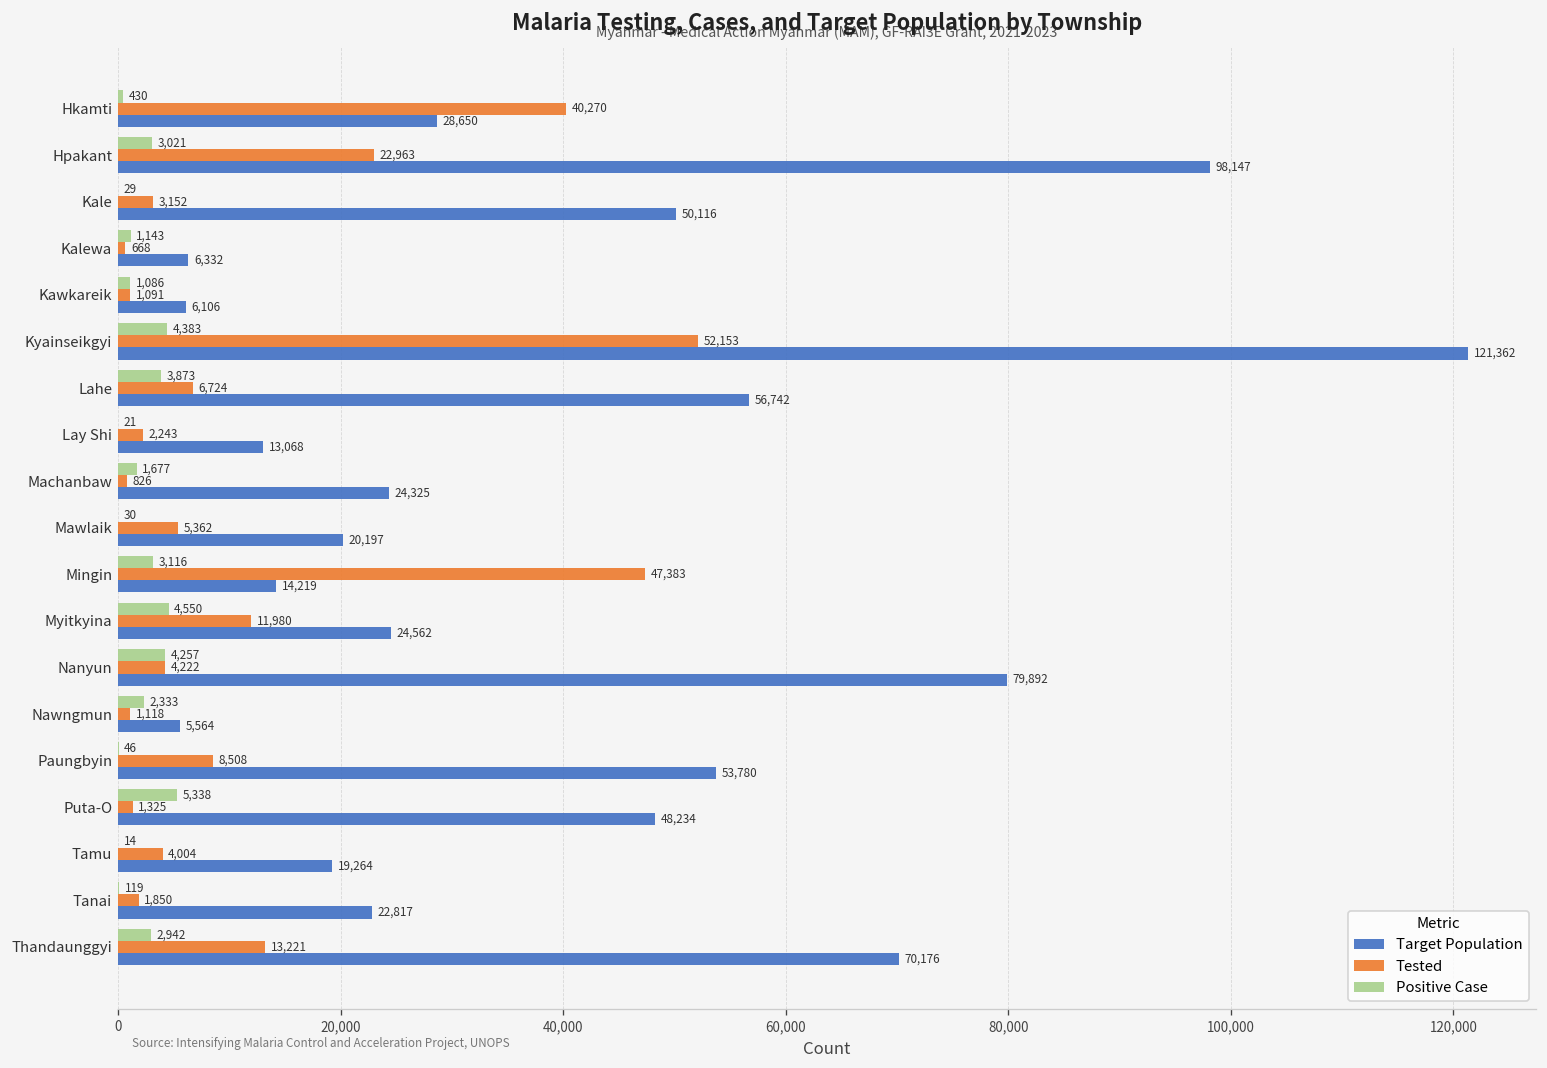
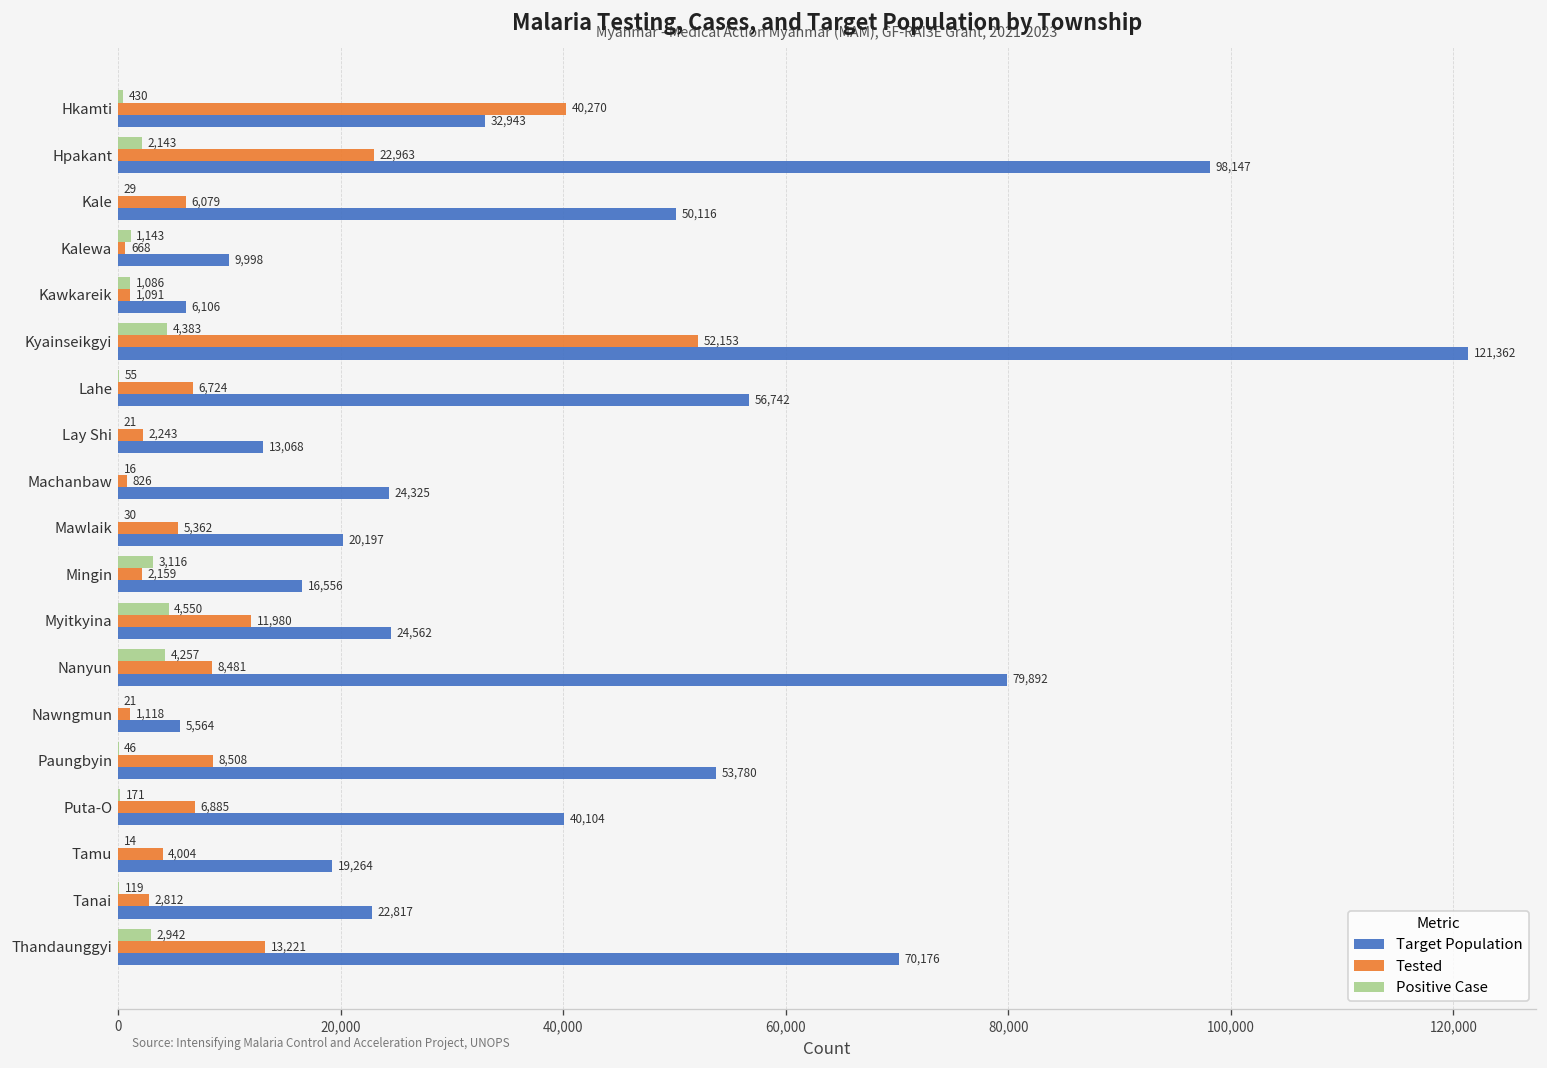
Target Population, Hkamti: 28,650 -> 32,943
Positive Case, Hpakant: 3,021 -> 2,143
Tested, Kale: 3,152 -> 6,079
Target Population, Kalewa: 6,332 -> 9,998
Positive Case, Lahe: 3,873 -> 55
Positive Case, Machanbaw: 1,677 -> 16
Tested, Mingin: 47,383 -> 2,159
Target Population, Mingin: 14,219 -> 16,556
Tested, Nanyun: 4,222 -> 8,481
Positive Case, Nawngmun: 2,333 -> 21
Positive Case, Puta-O: 5,338 -> 171
Tested, Puta-O: 1,325 -> 6,885
Target Population, Puta-O: 48,234 -> 40,104
Tested, Tanai: 1,850 -> 2,812
